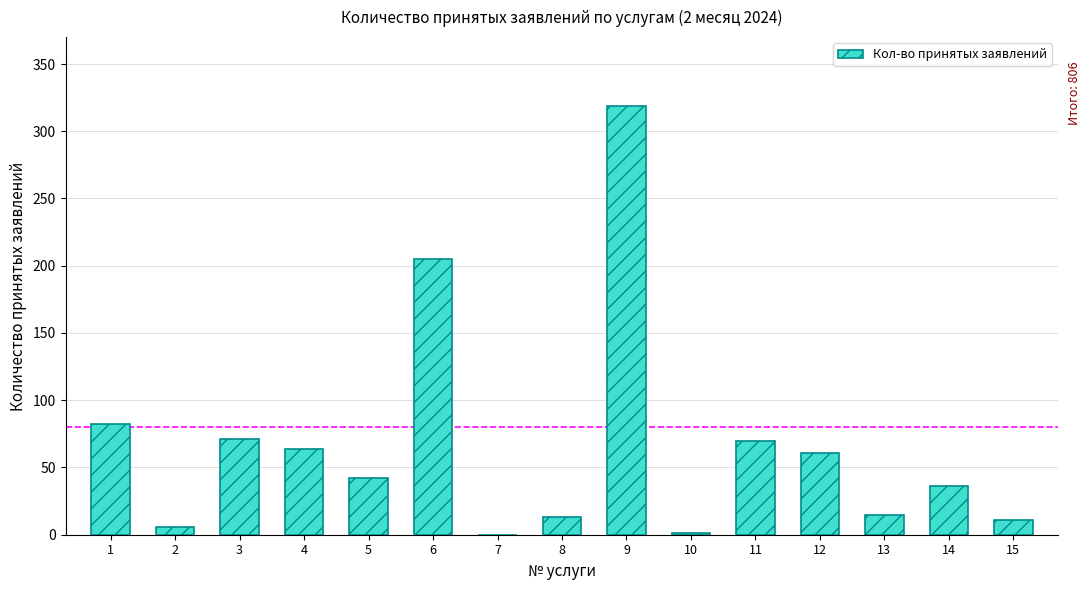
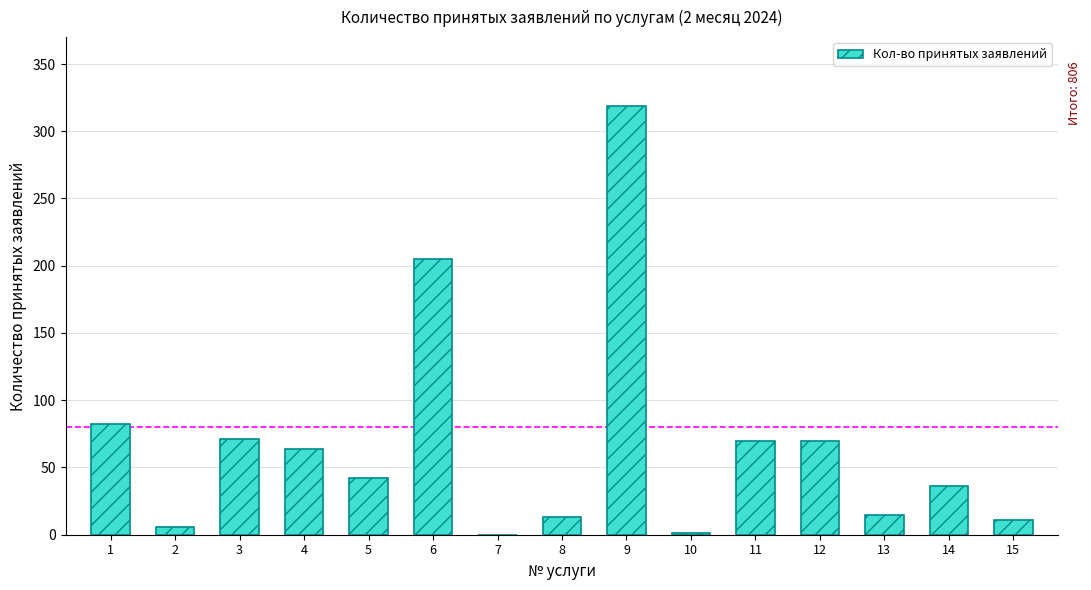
12: 61 -> 70
